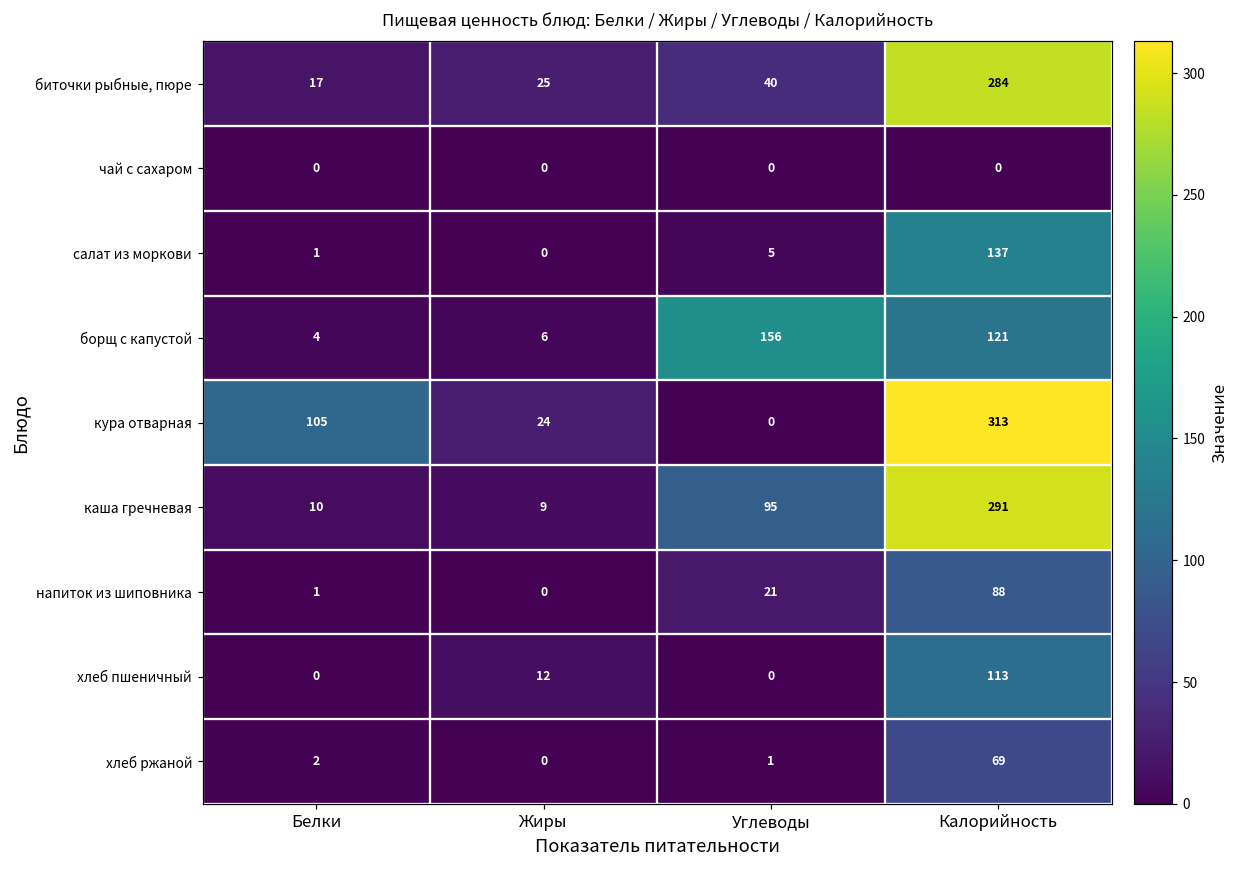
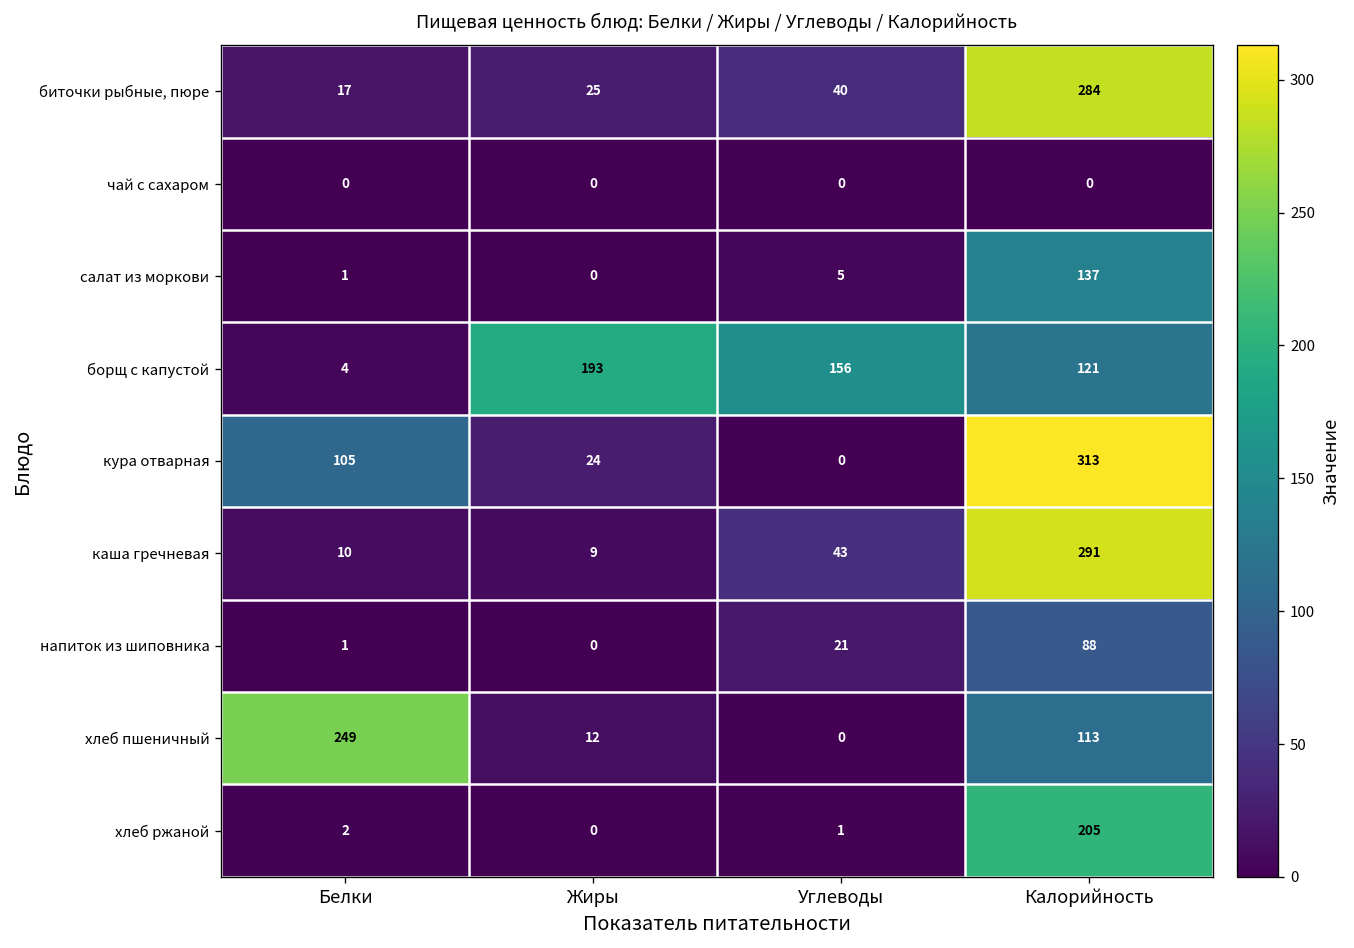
борщ с капустой, Жиры: 6 -> 193
каша гречневая, Углеводы: 95 -> 43
хлеб пшеничный, Белки: 0 -> 249
хлеб ржаной, Калорийность: 69 -> 205
